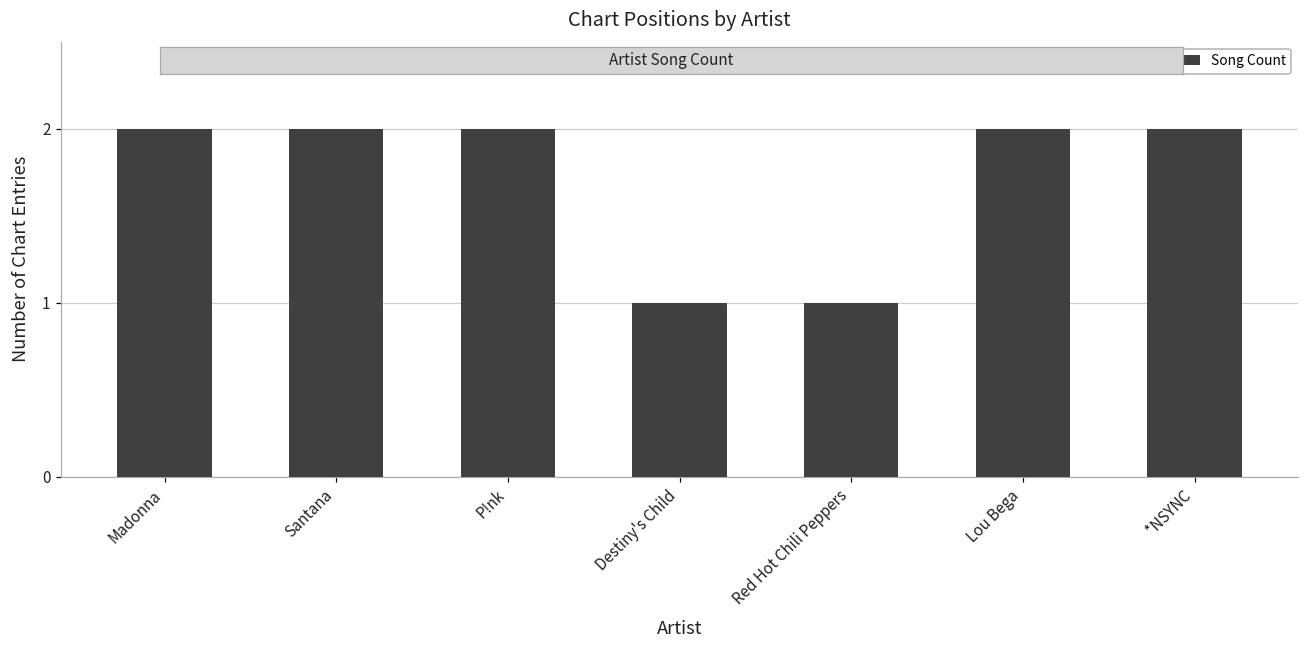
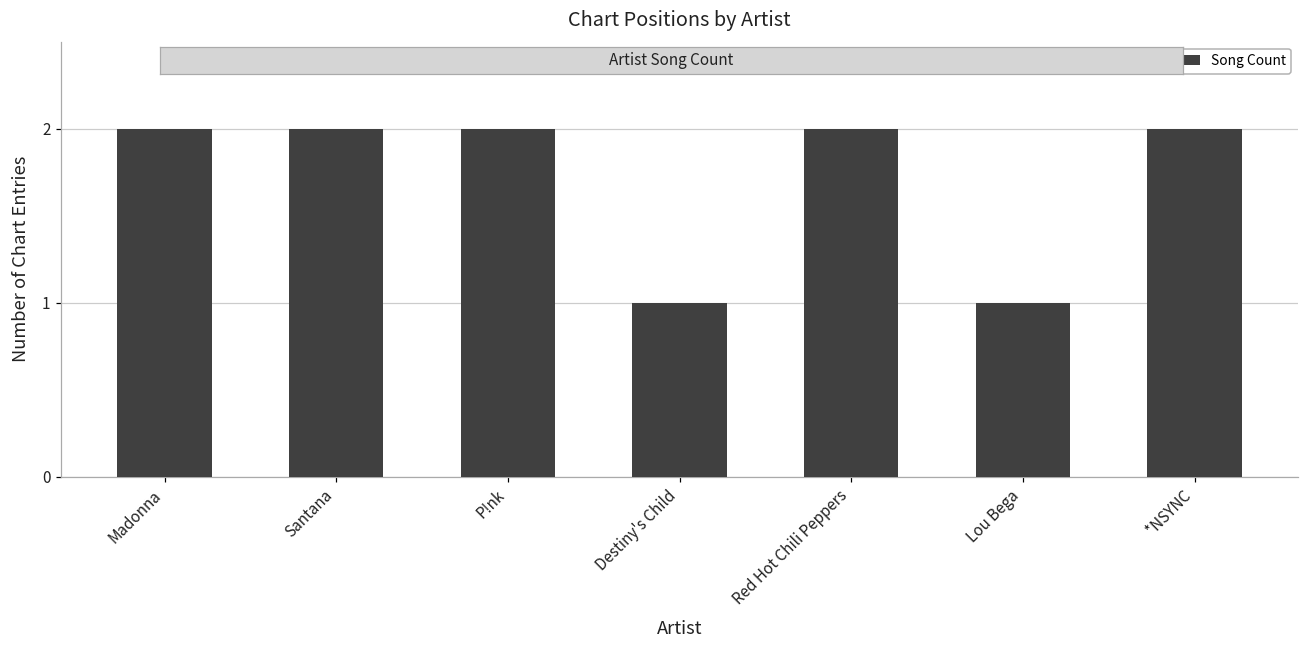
Red Hot Chili Peppers: 1 -> 2
Lou Bega: 2 -> 1
